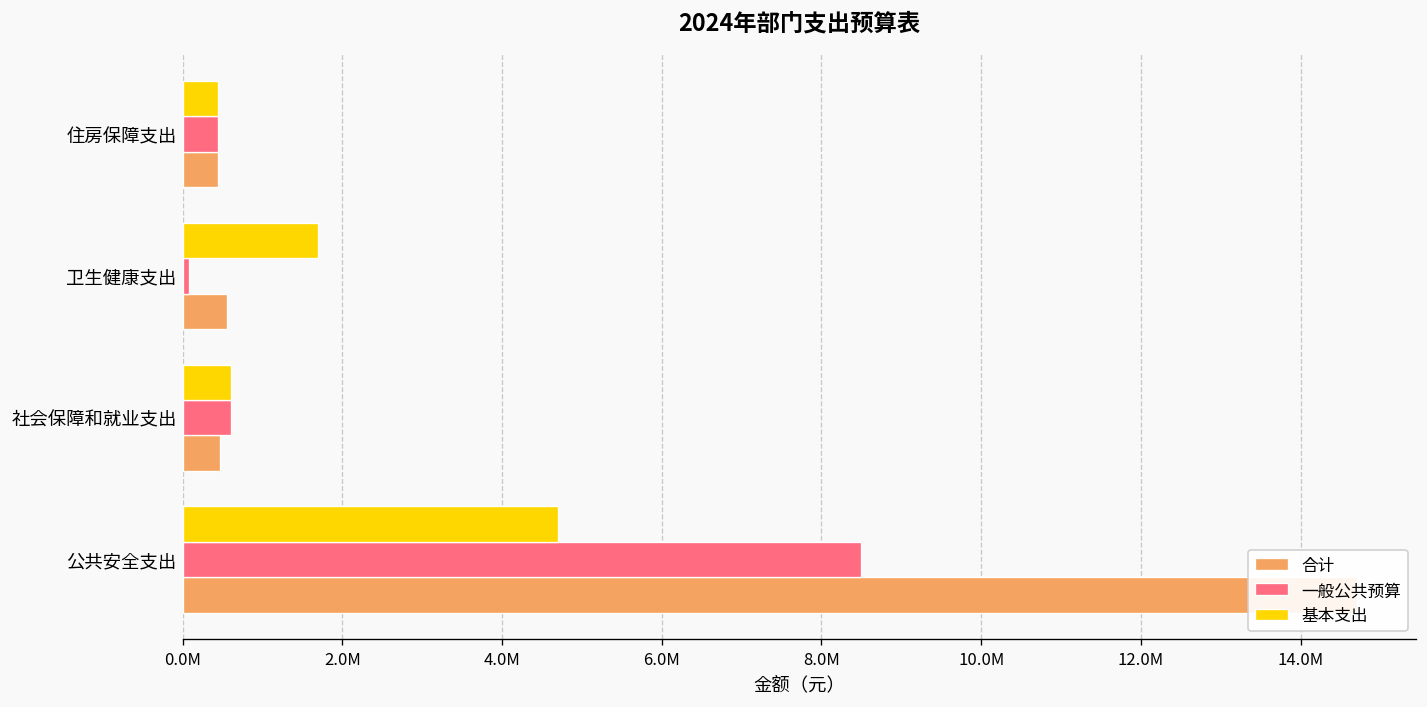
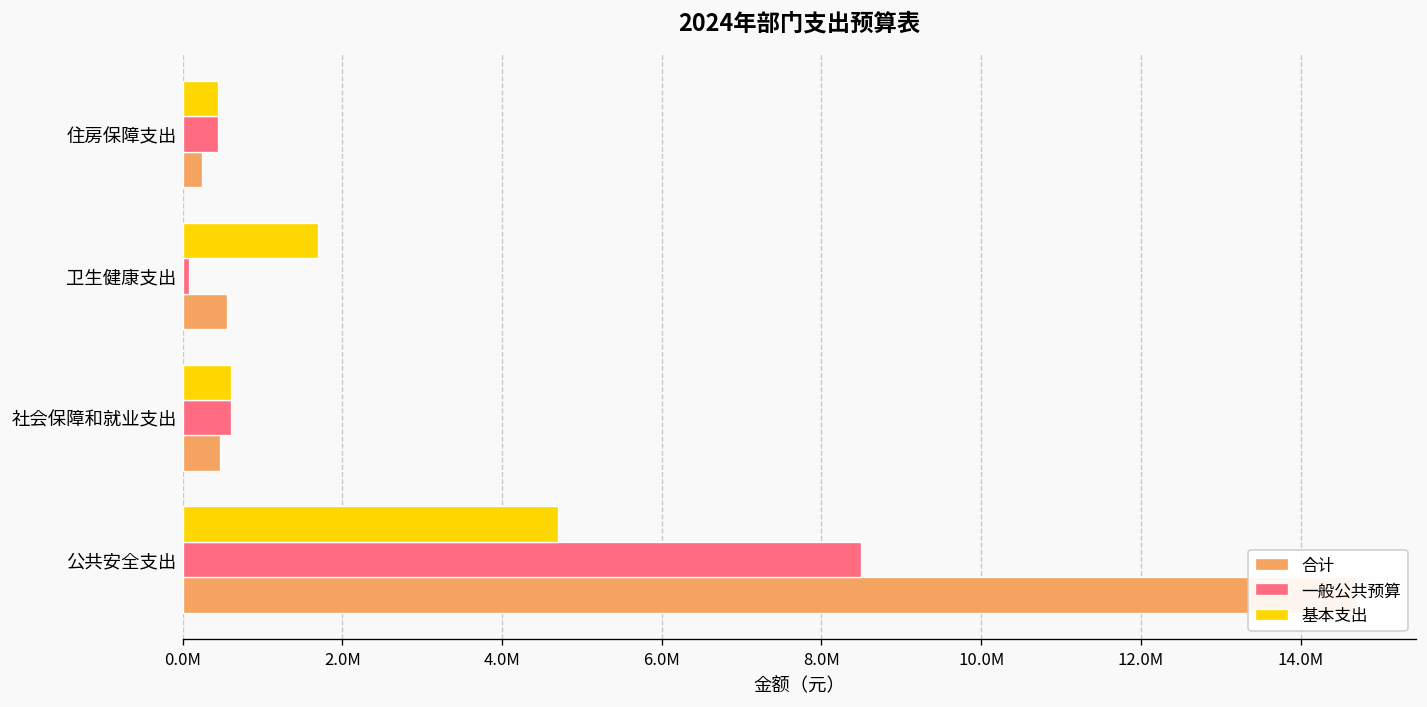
合计, 住房保障支出: 400000 -> 200000
